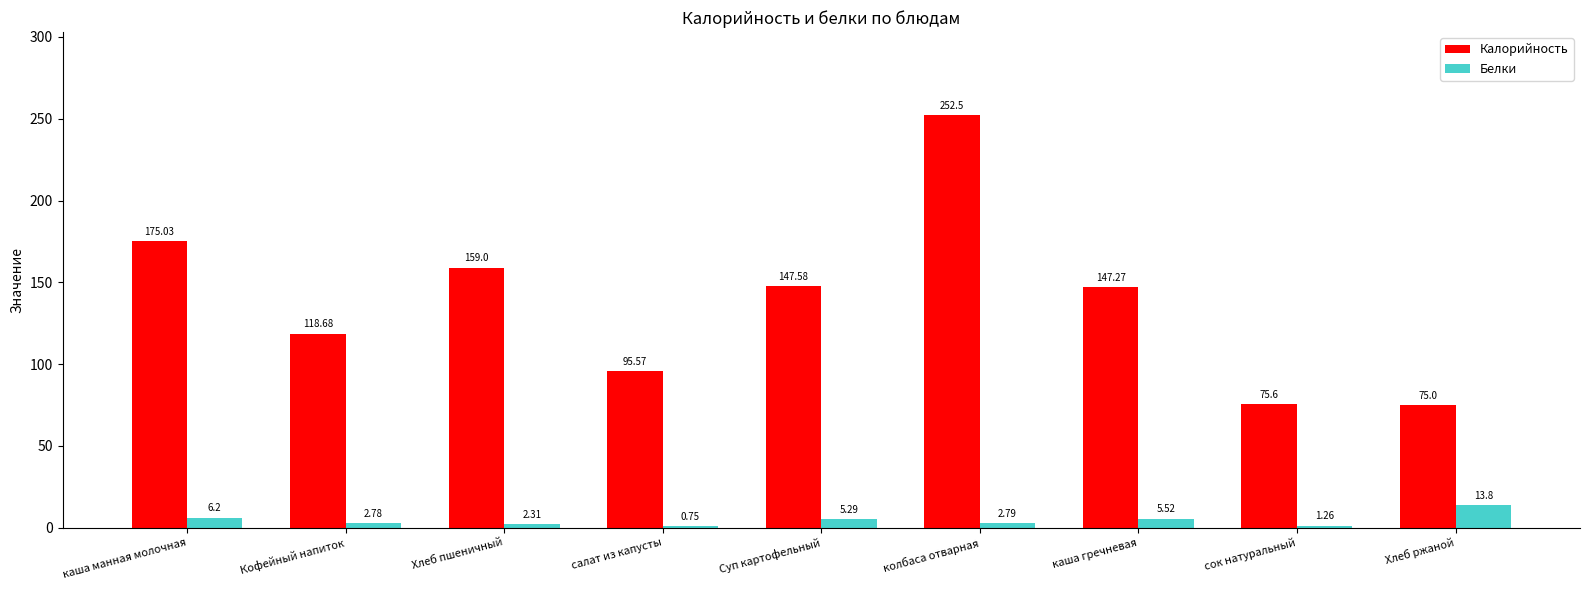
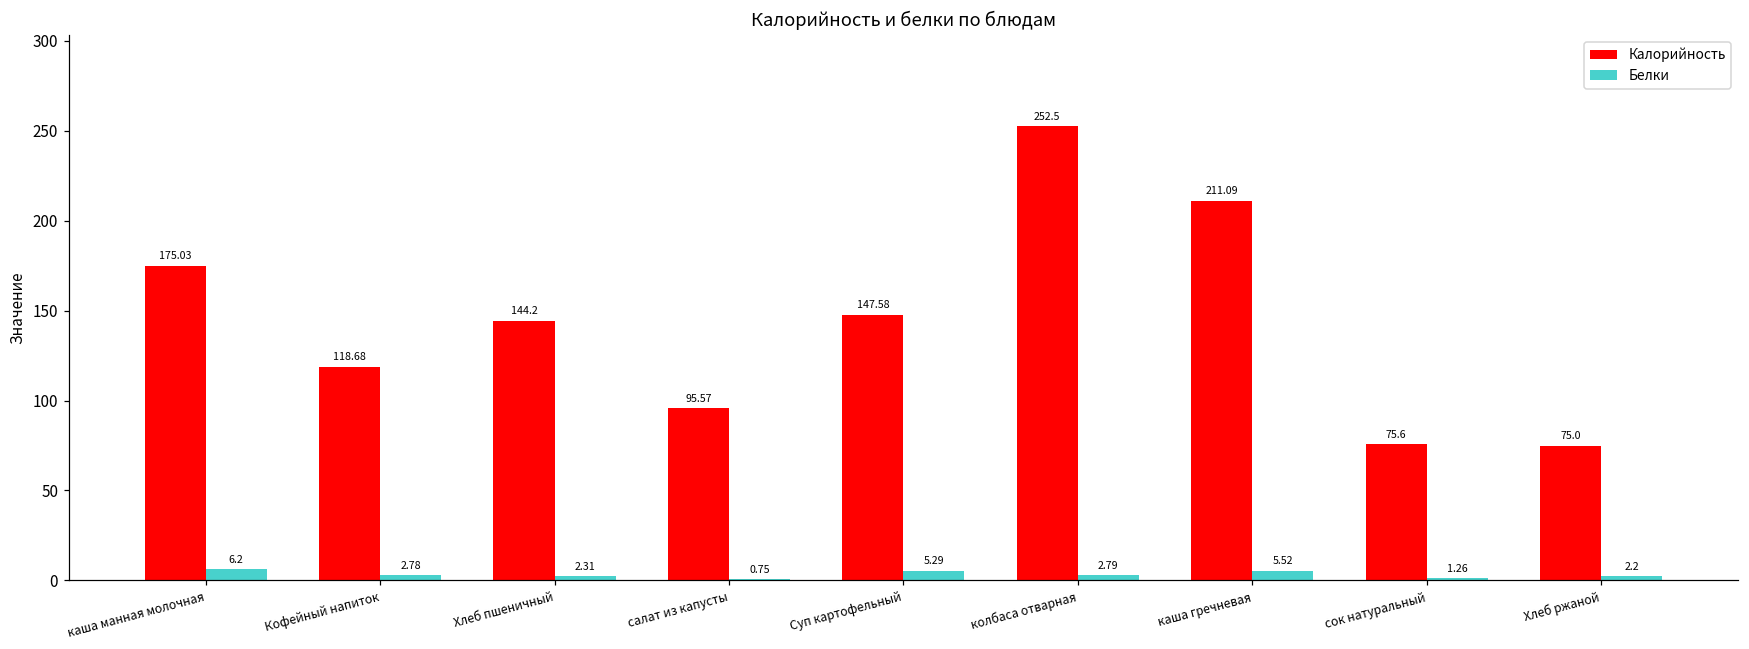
Калорийность, Хлеб пшеничный: 159.0 -> 144.2
Калорийность, каша гречневая: 147.27 -> 211.09
Белки, Хлеб ржаной: 13.8 -> 2.2
